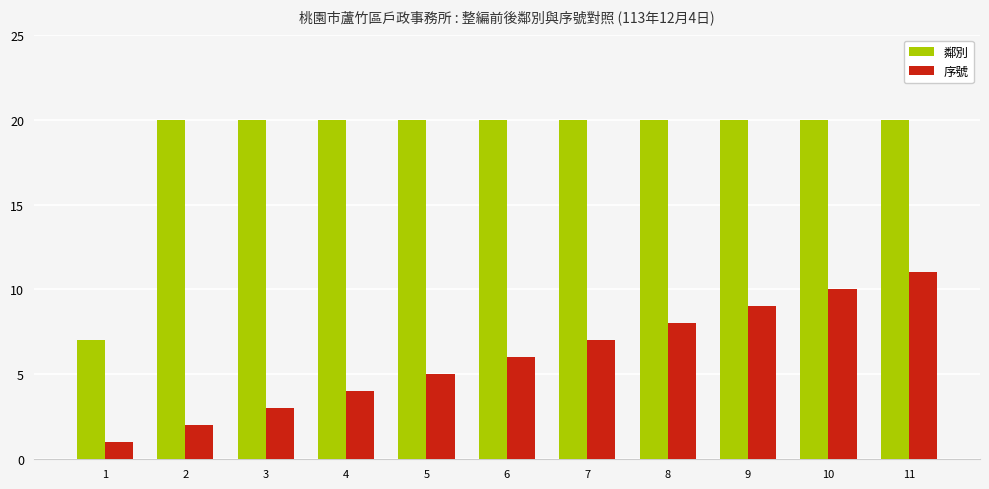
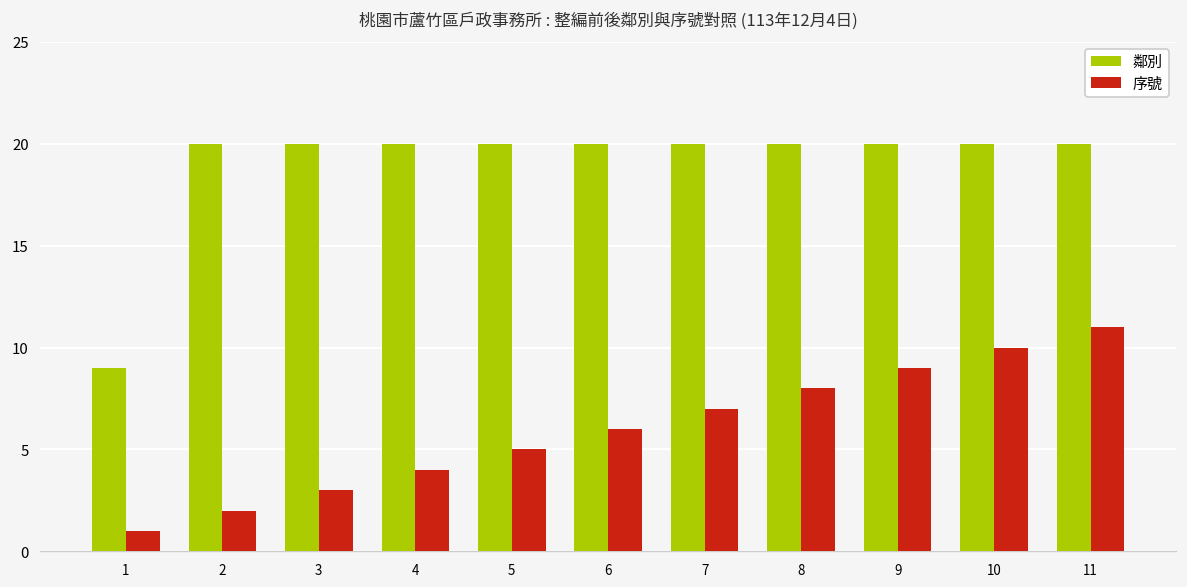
鄰別, 1: 7 -> 9
